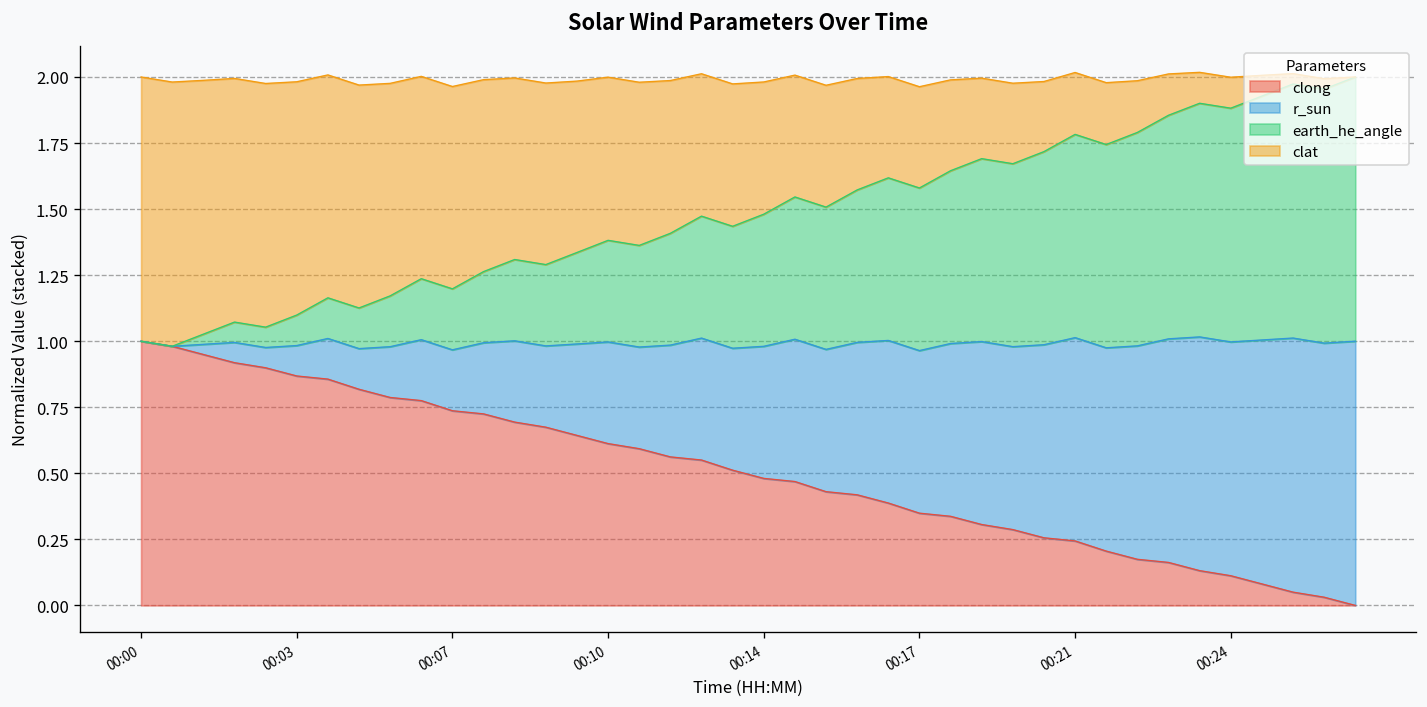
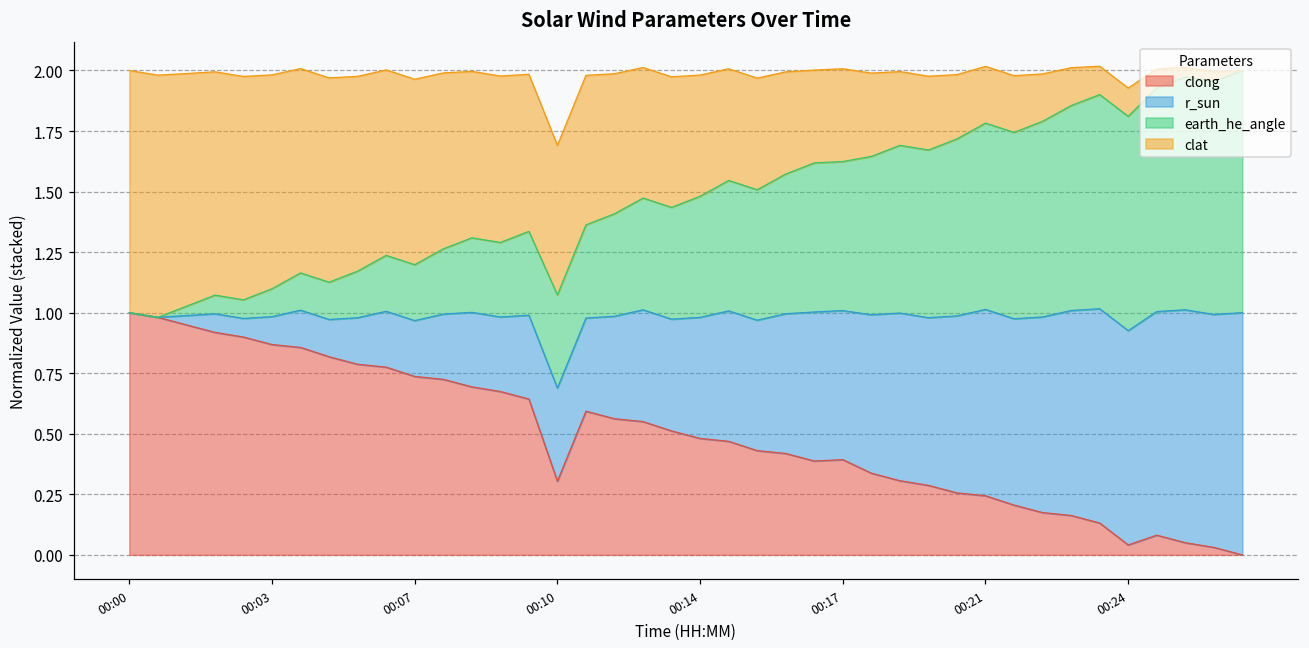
clong, 00:10: 0.61 -> 0.30
clong, 00:17: 0.35 -> 0.39
clong, 00:24: 0.11 -> 0.04
